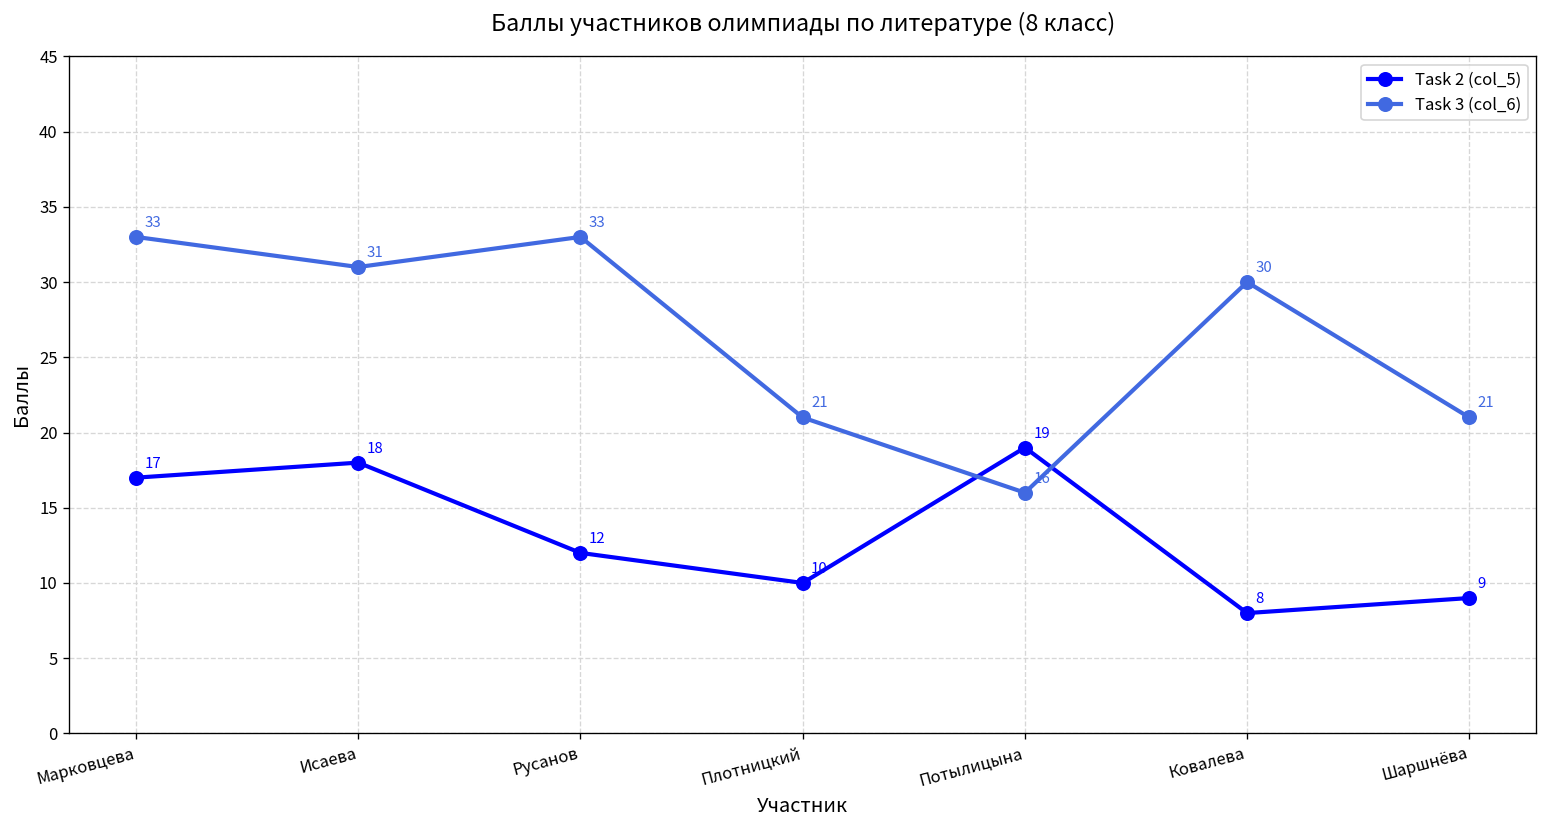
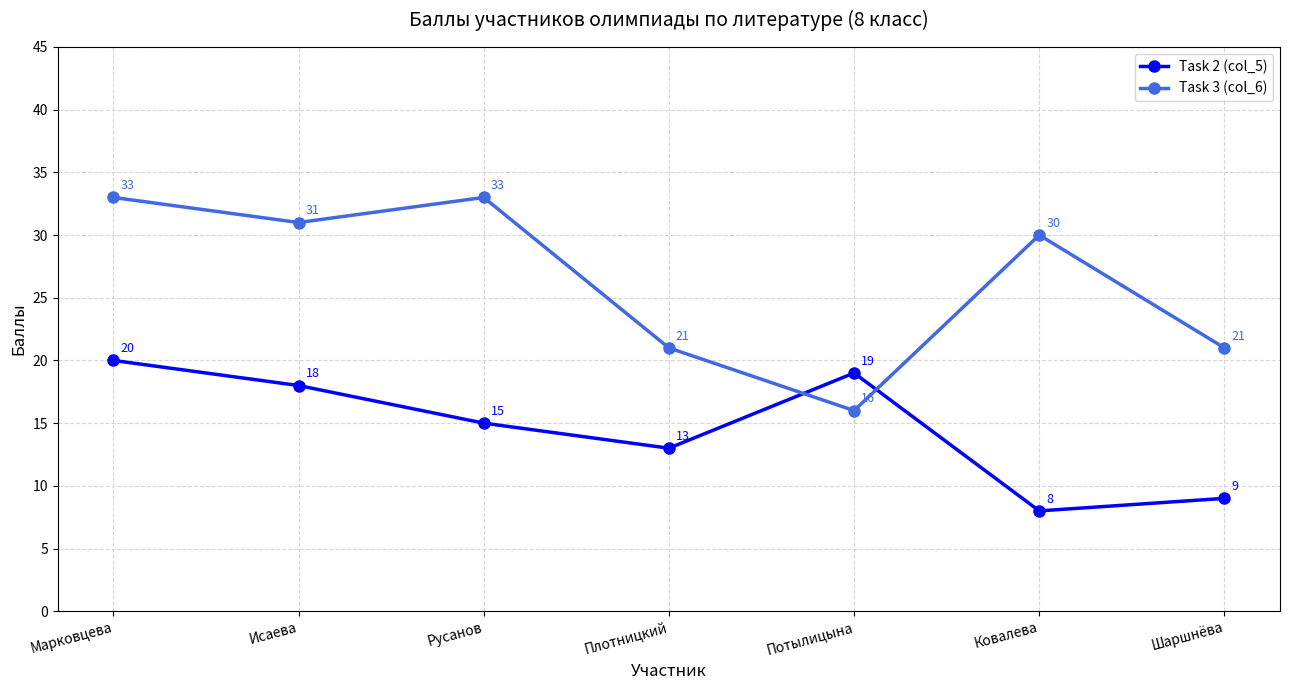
Task 2 (col_5), Марковцева: 17 -> 20
Task 2 (col_5), Русанов: 12 -> 15
Task 2 (col_5), Плотницкий: 10 -> 13
